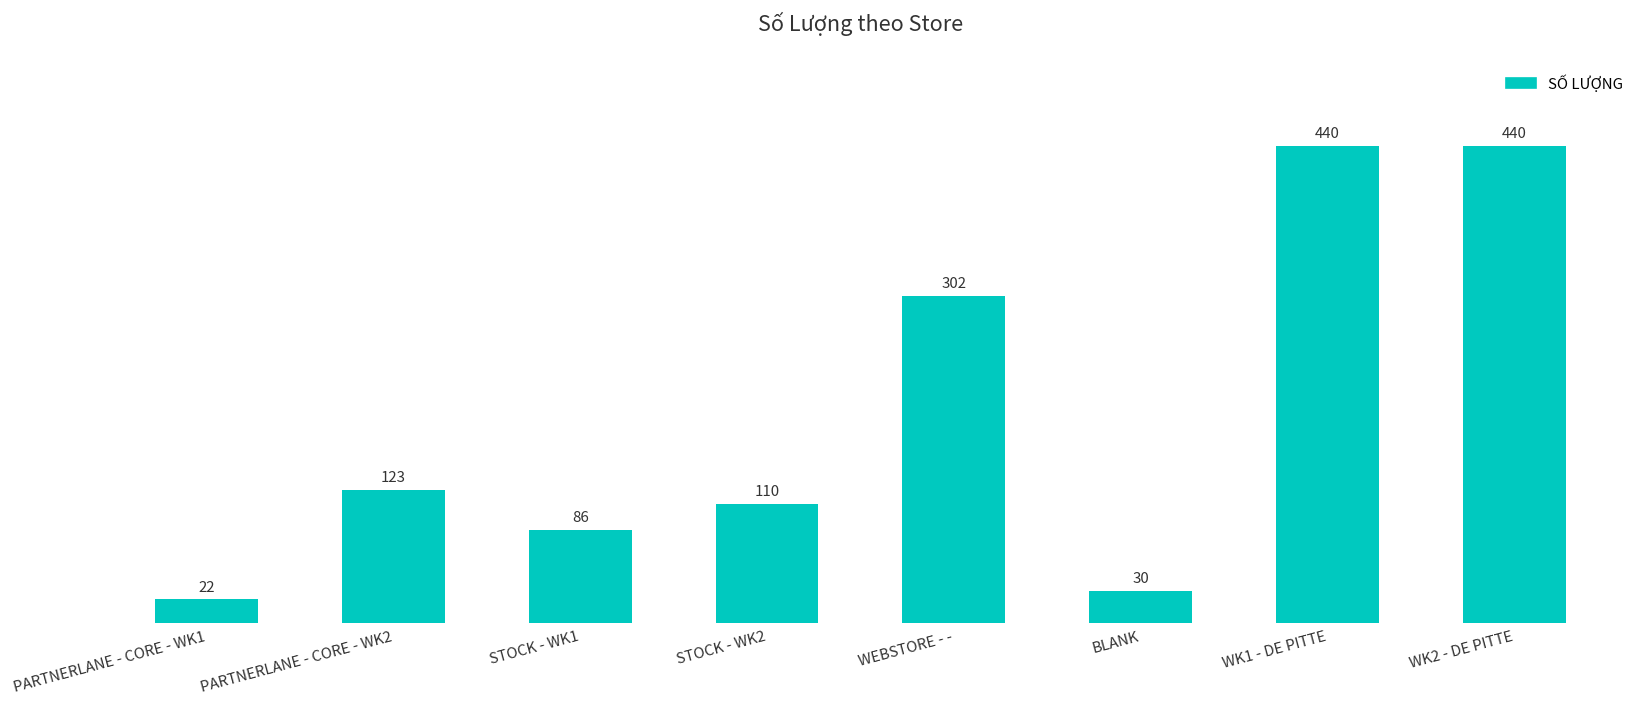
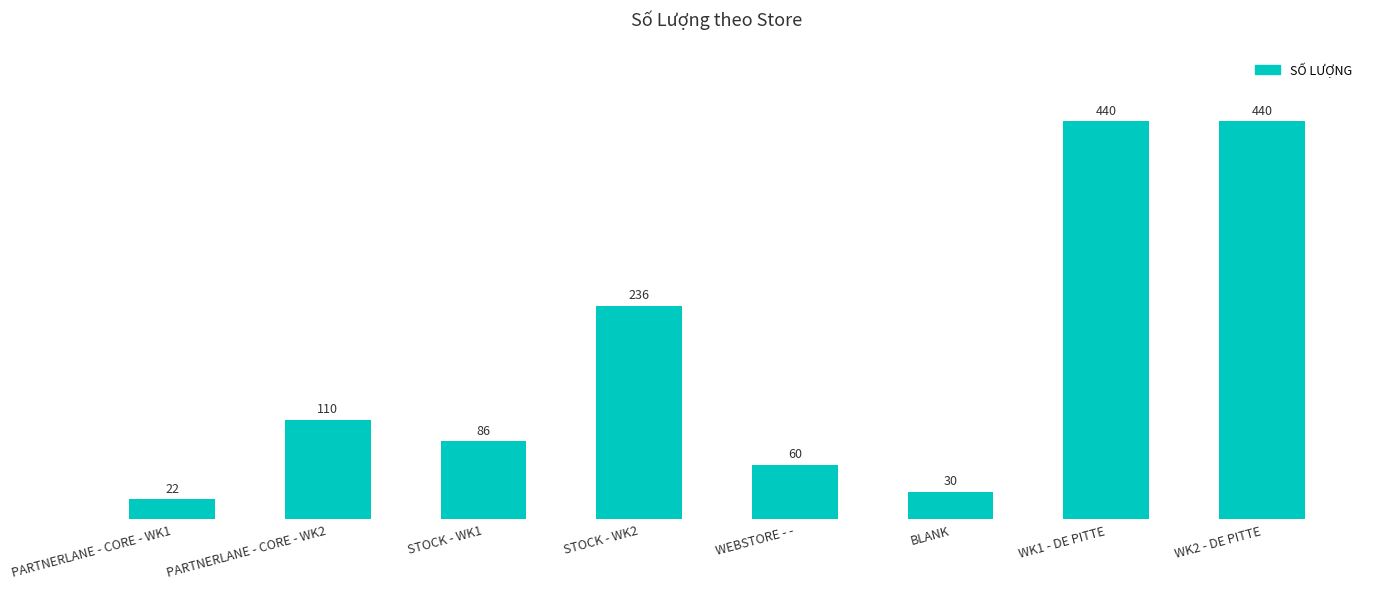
PARTNERLANE - CORE - WK2: 123 -> 110
STOCK - WK2: 110 -> 236
WEBSTORE - -: 302 -> 60
